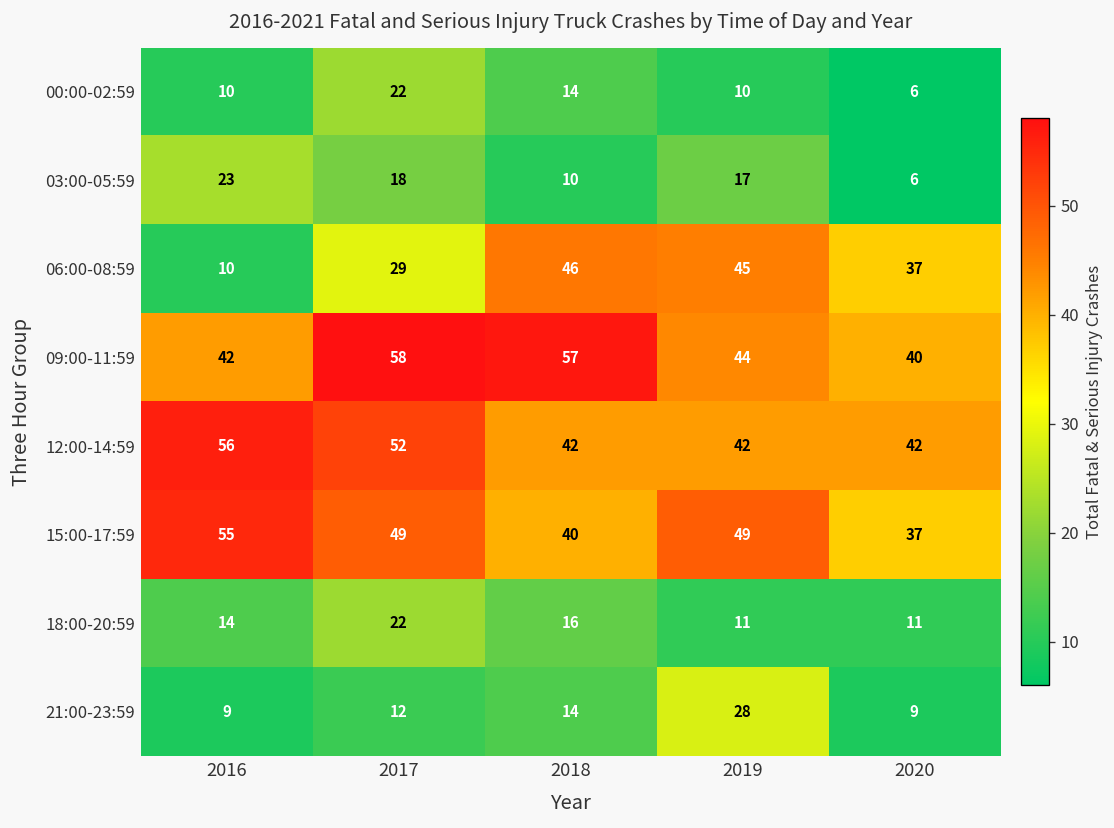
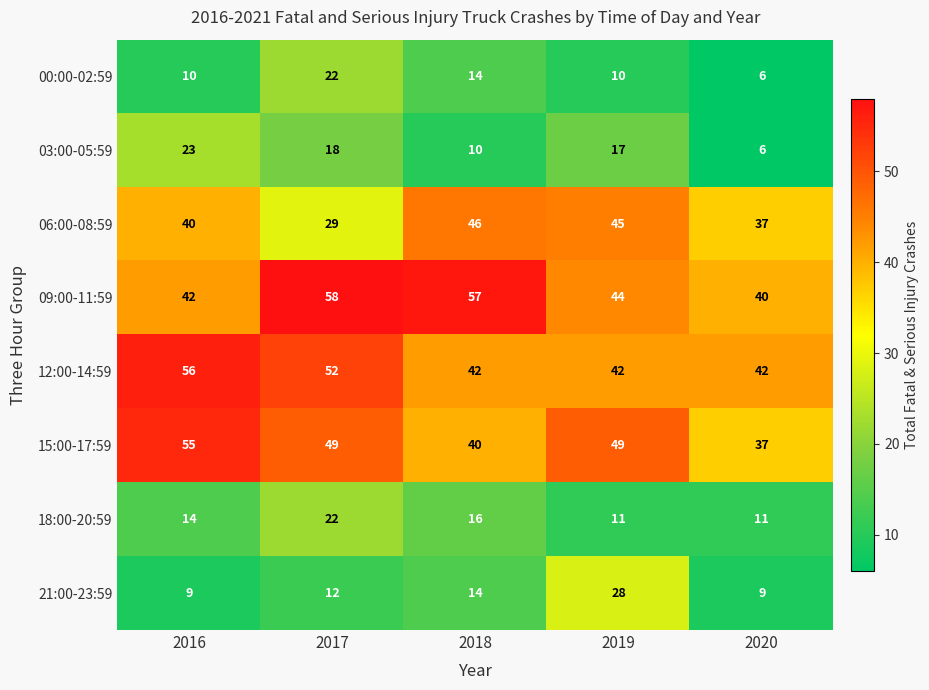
06:00-08:59, 2016: 10 -> 40
